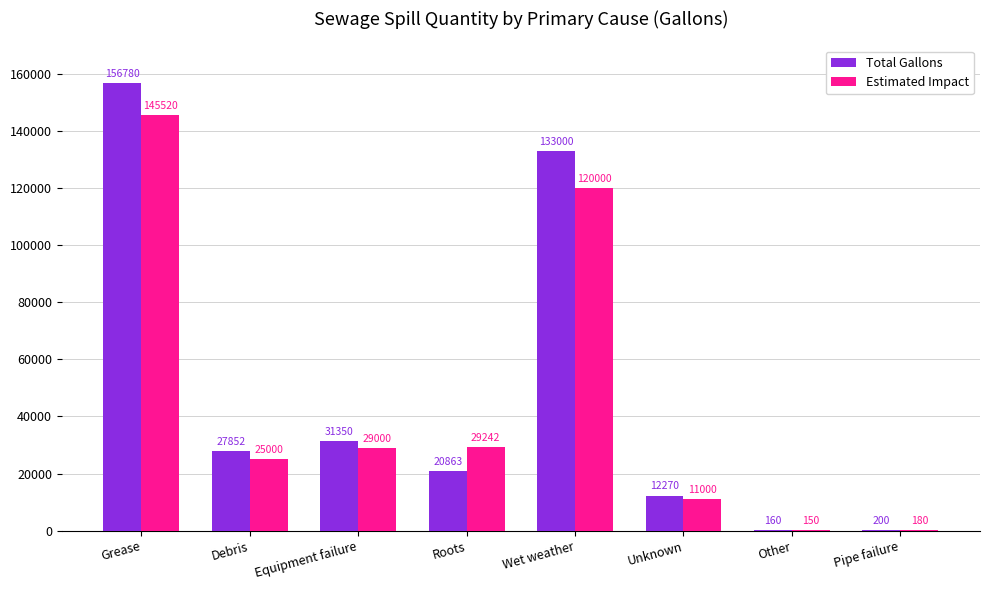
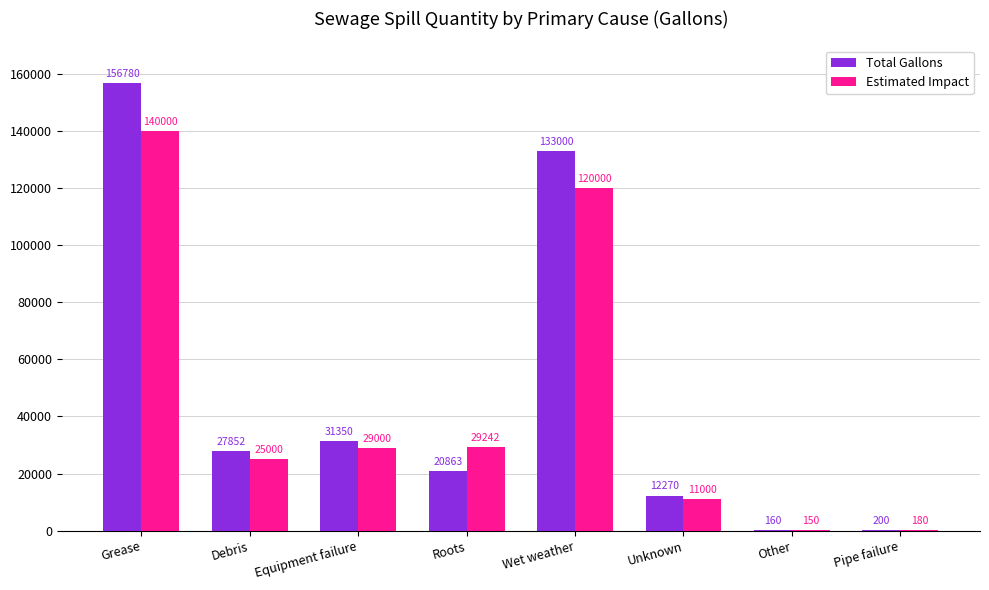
Estimated Impact, Grease: 145520 -> 140000
